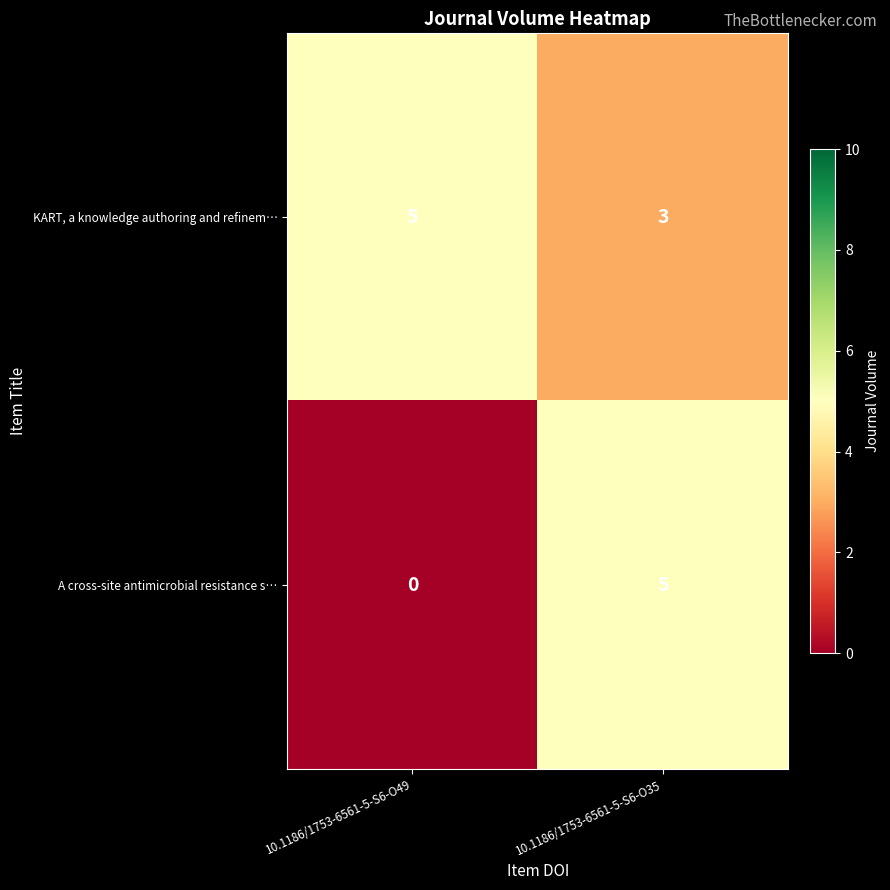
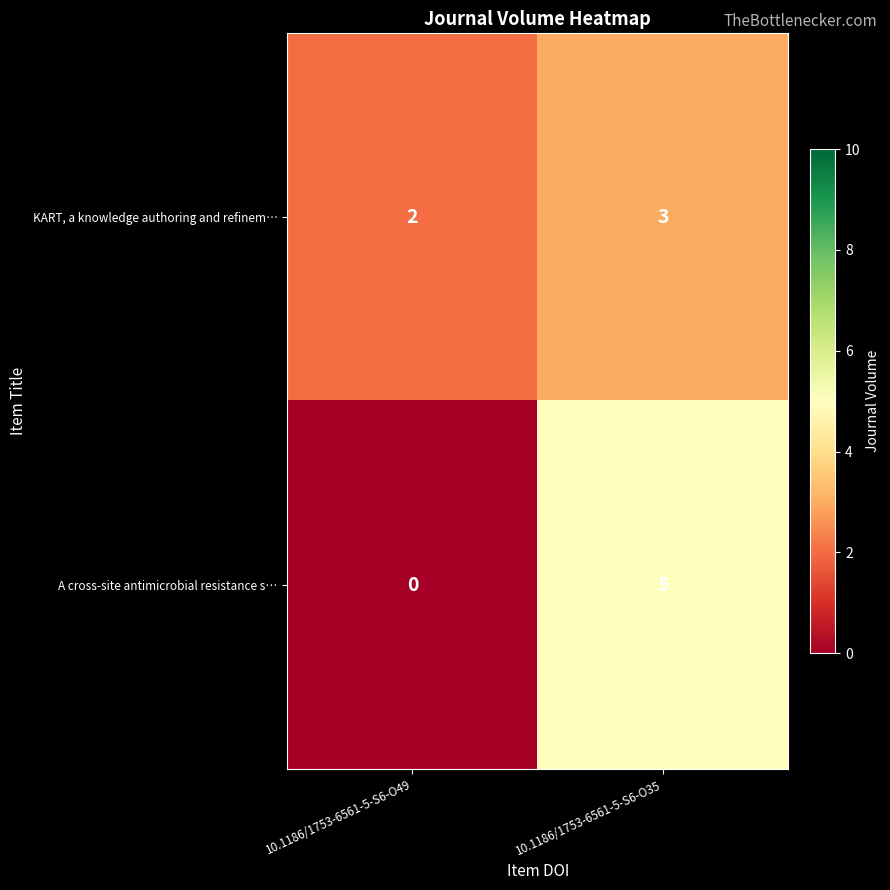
KART, a knowledge authoring and refinem…, 10.1186/1753-6561-5-S6-O49: 5 -> 2
